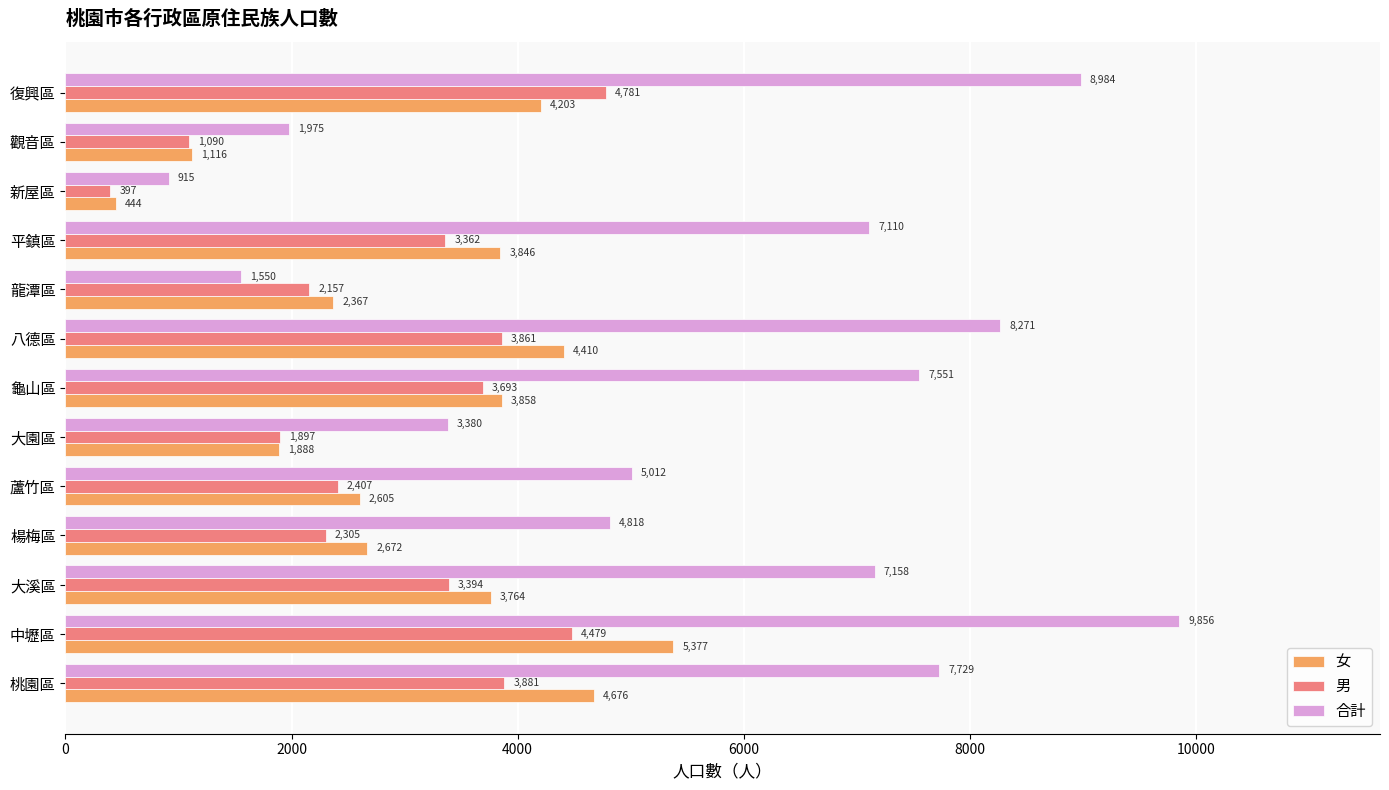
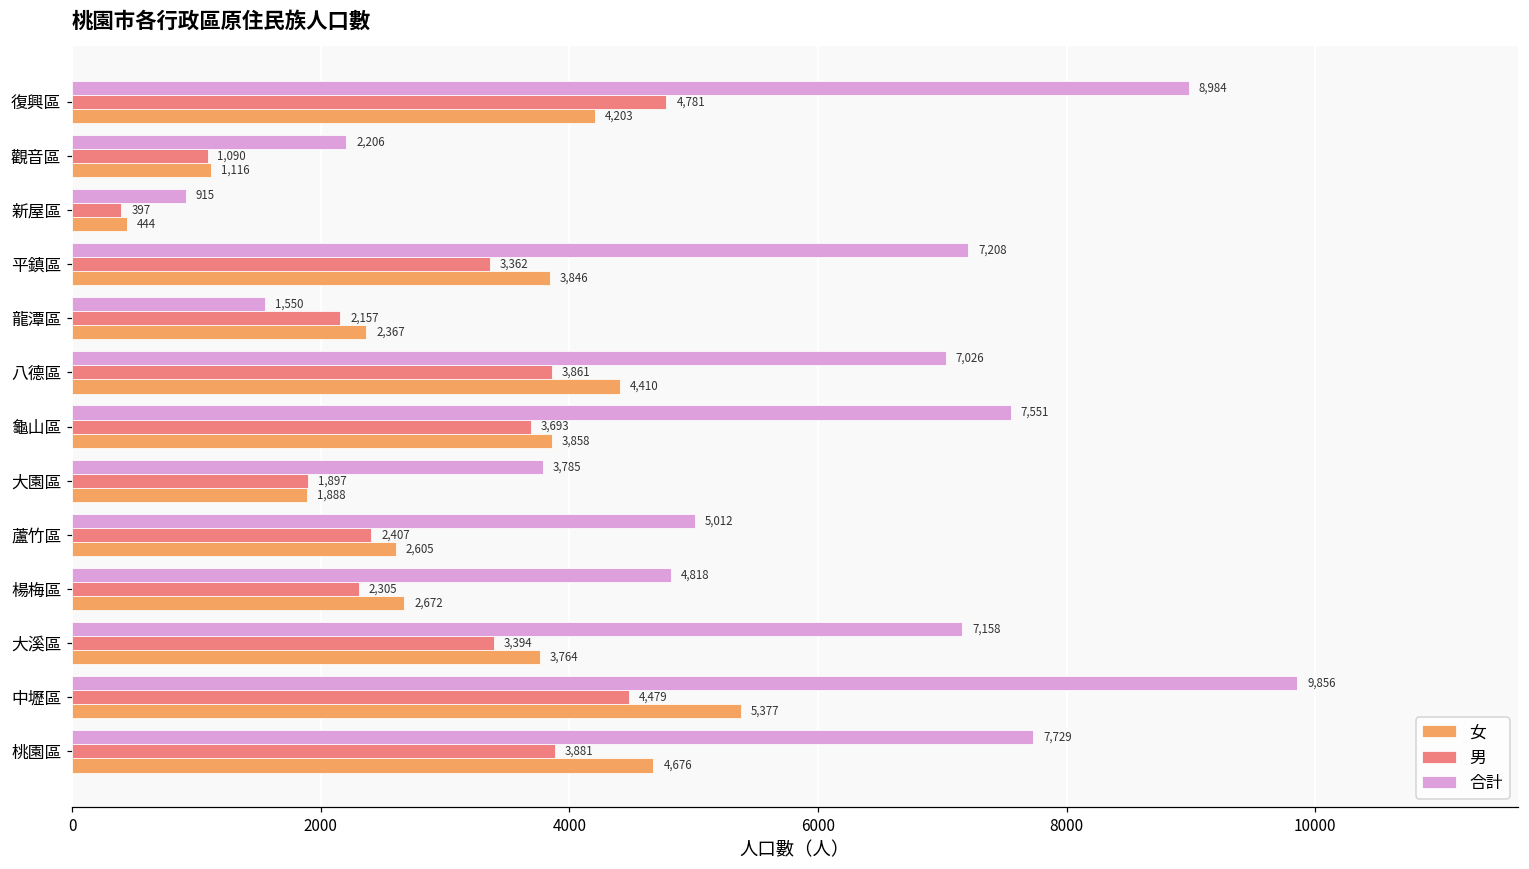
合計, 觀音區: 1,975 -> 2,206
合計, 平鎮區: 7,110 -> 7,208
合計, 八德區: 8,271 -> 7,026
合計, 大園區: 3,380 -> 3,785
